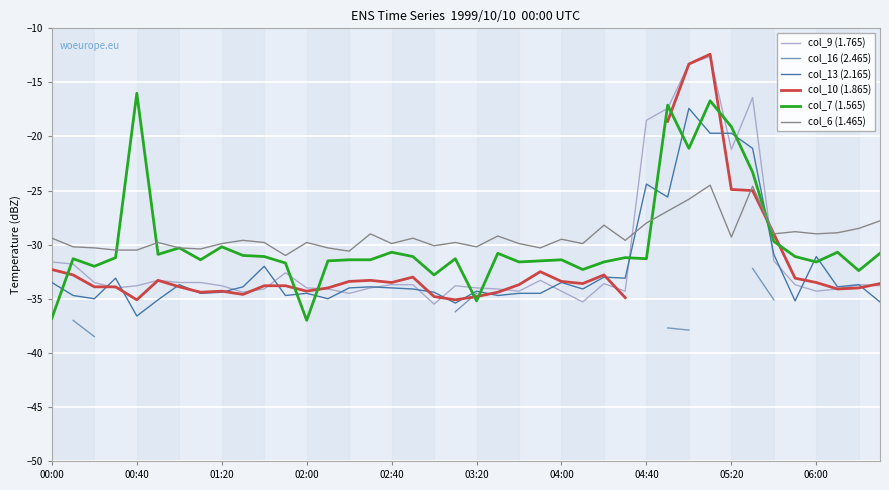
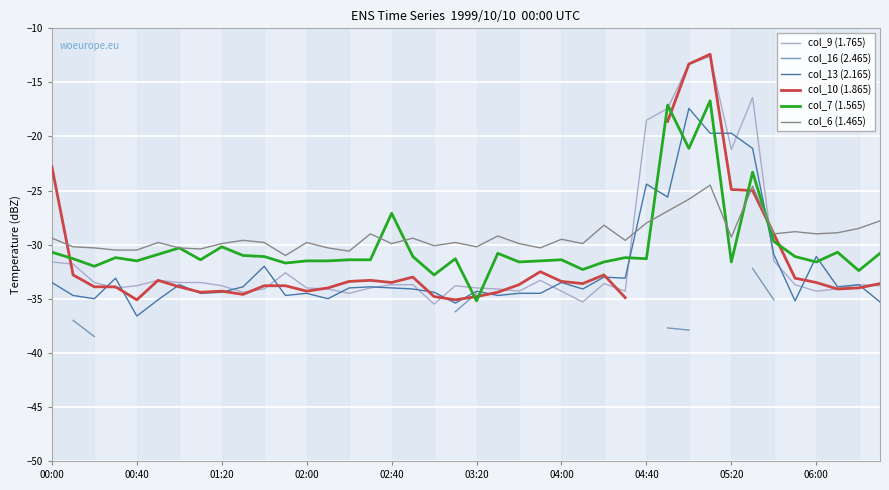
col_10 (1.865), 00:00: -32.3 -> -22.8
col_7 (1.565), 00:00: -36.8 -> -30.7
col_7 (1.565), 00:40: -16.0 -> -31.5
col_7 (1.565), 02:00: -37.0 -> -31.5
col_7 (1.565), 02:40: -30.7 -> -27.1
col_7 (1.565), 05:20: -19.1 -> -31.6
